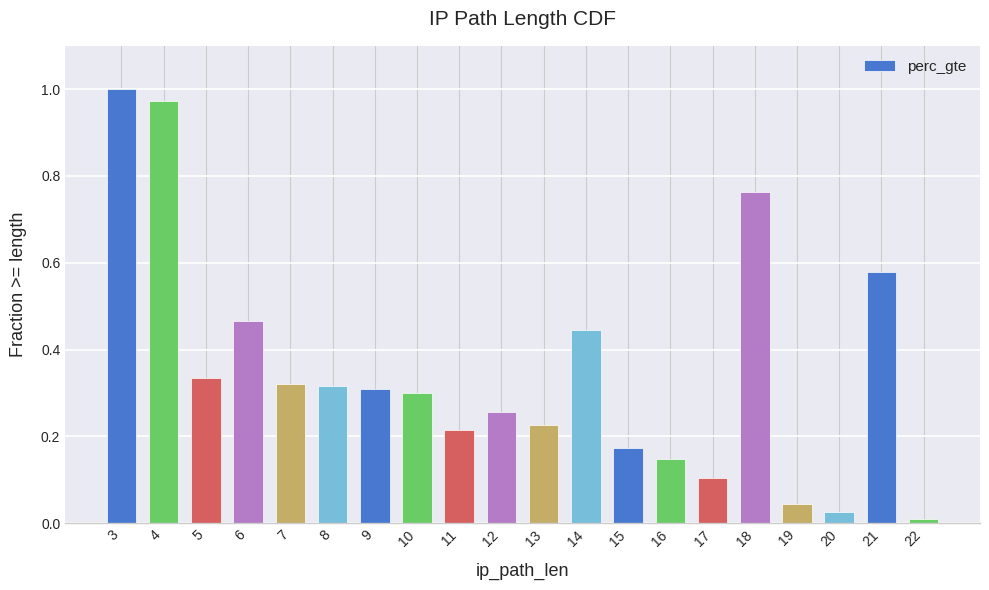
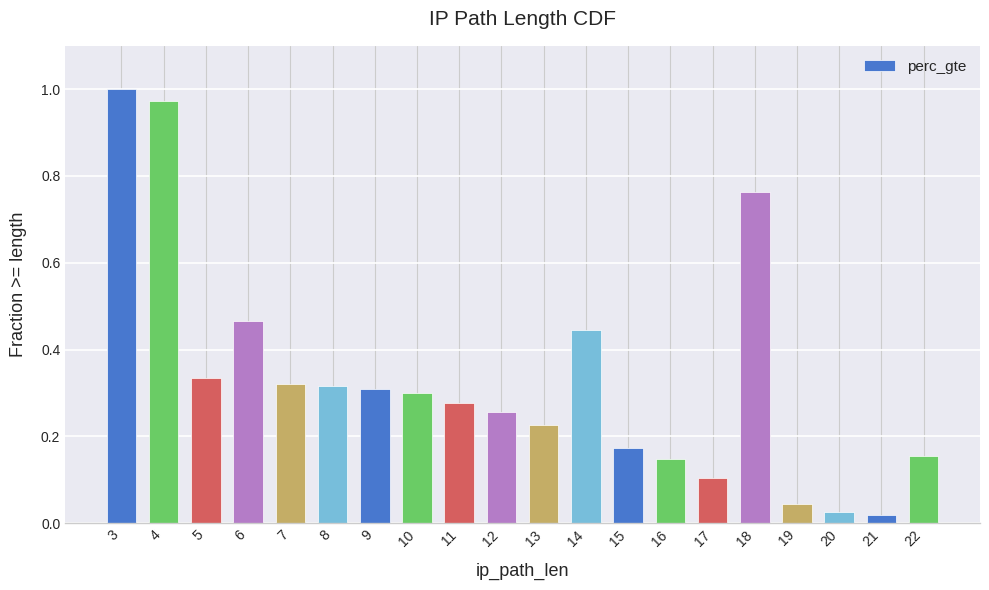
11: 0.21 -> 0.28
21: 0.58 -> 0.02
22: 0.01 -> 0.15
